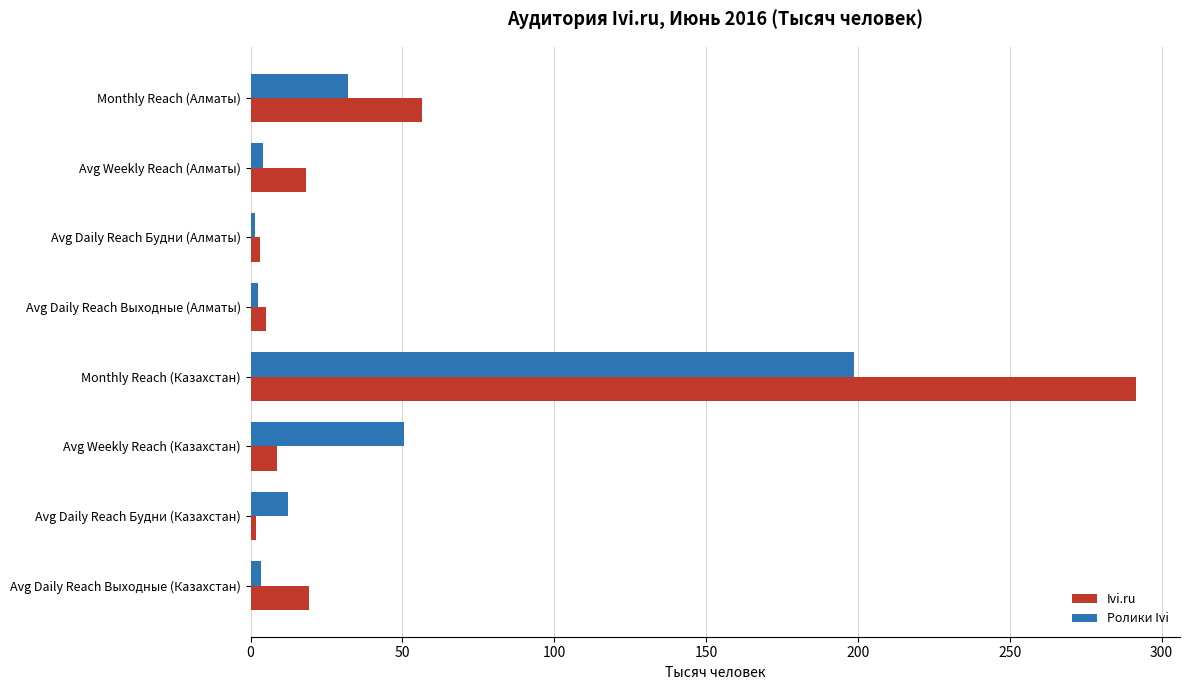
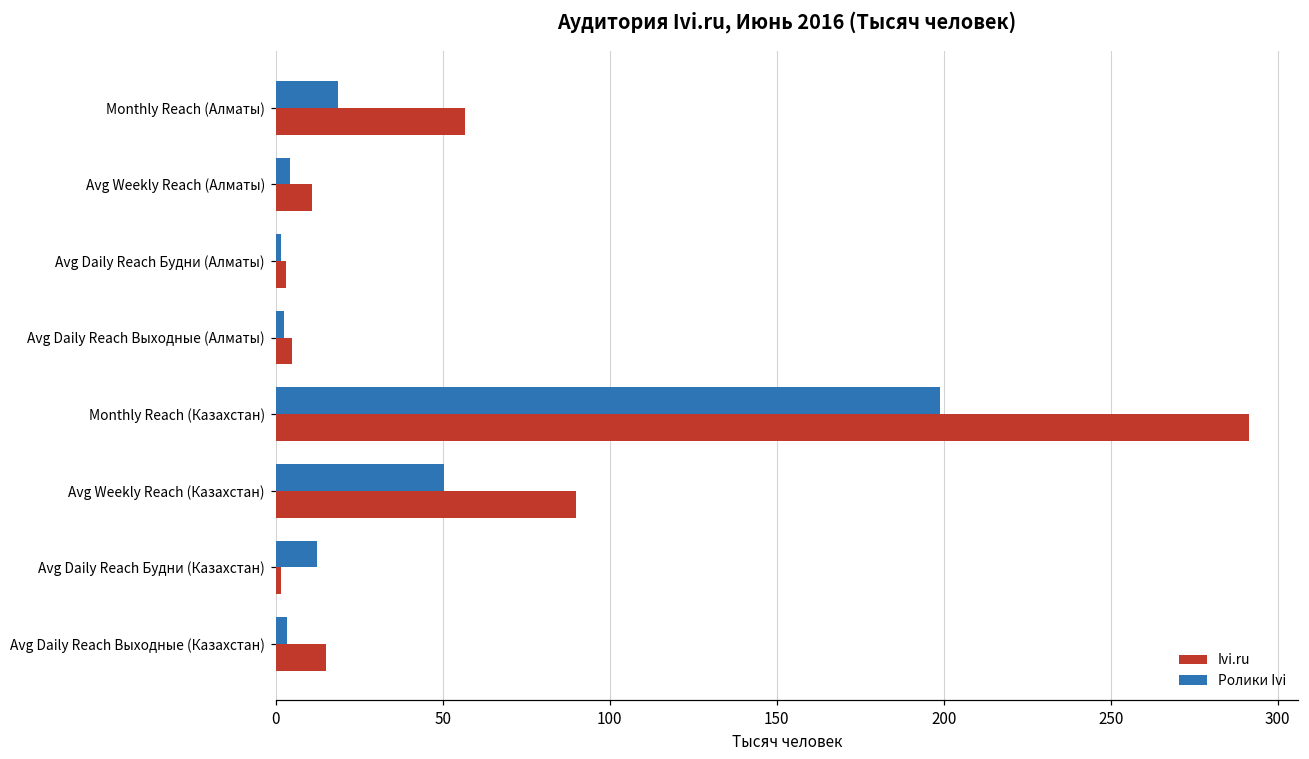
Ролики Ivi, Monthly Reach (Алматы): 32 -> 19
Ivi.ru, Avg Weekly Reach (Алматы): 18 -> 11
Ivi.ru, Avg Weekly Reach (Казахстан): 9 -> 90
Ivi.ru, Avg Daily Reach Выходные (Казахстан): 19 -> 15
